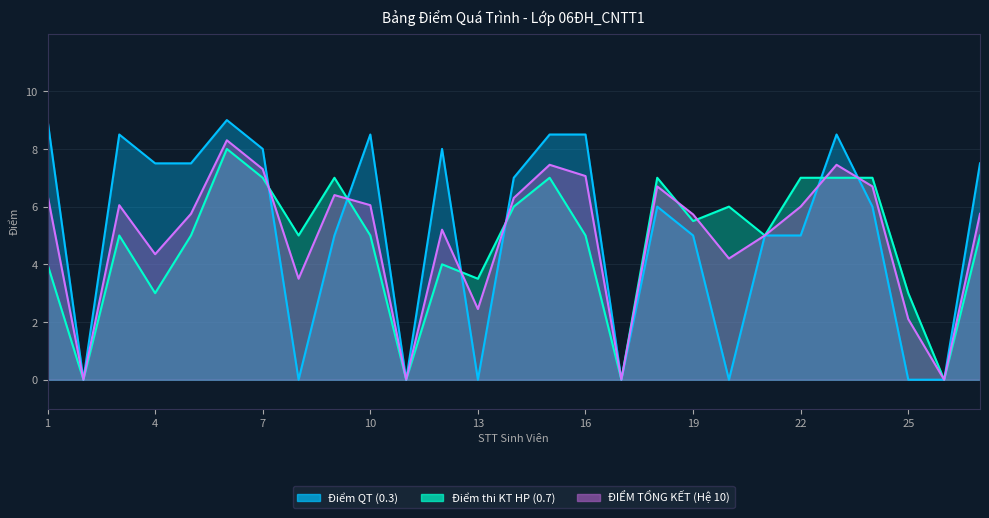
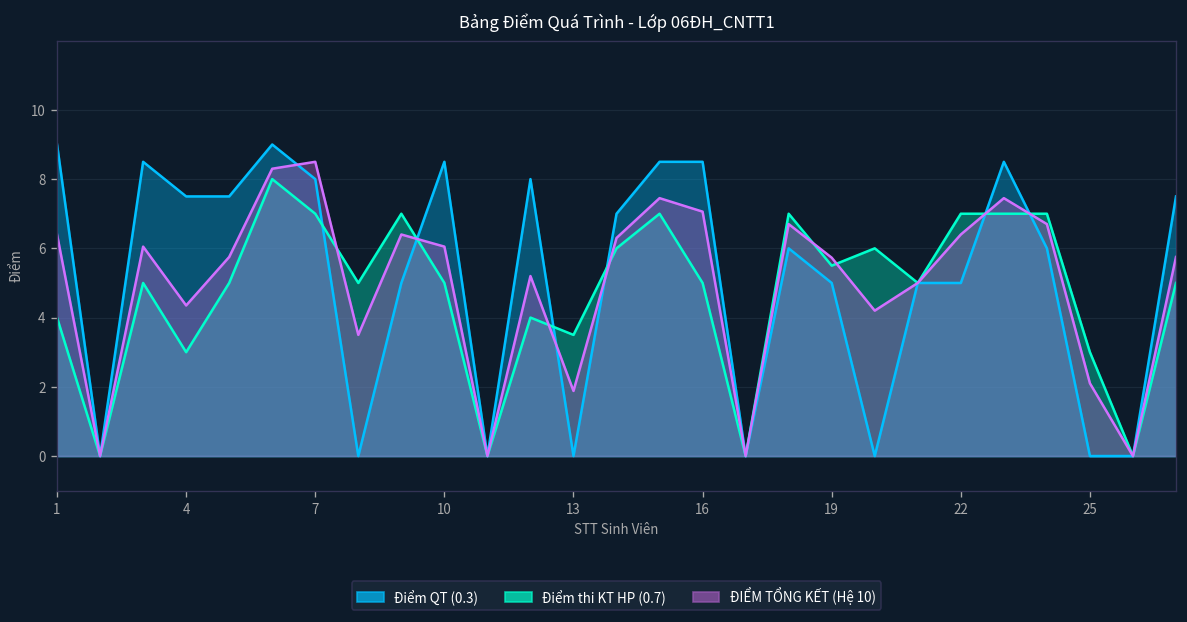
ĐIỂM TỔNG KẾT (Hệ 10), 7: 7.3 -> 8.5
ĐIỂM TỔNG KẾT (Hệ 10), 13: 2.5 -> 1.9
ĐIỂM TỔNG KẾT (Hệ 10), 22: 6.0 -> 6.4
